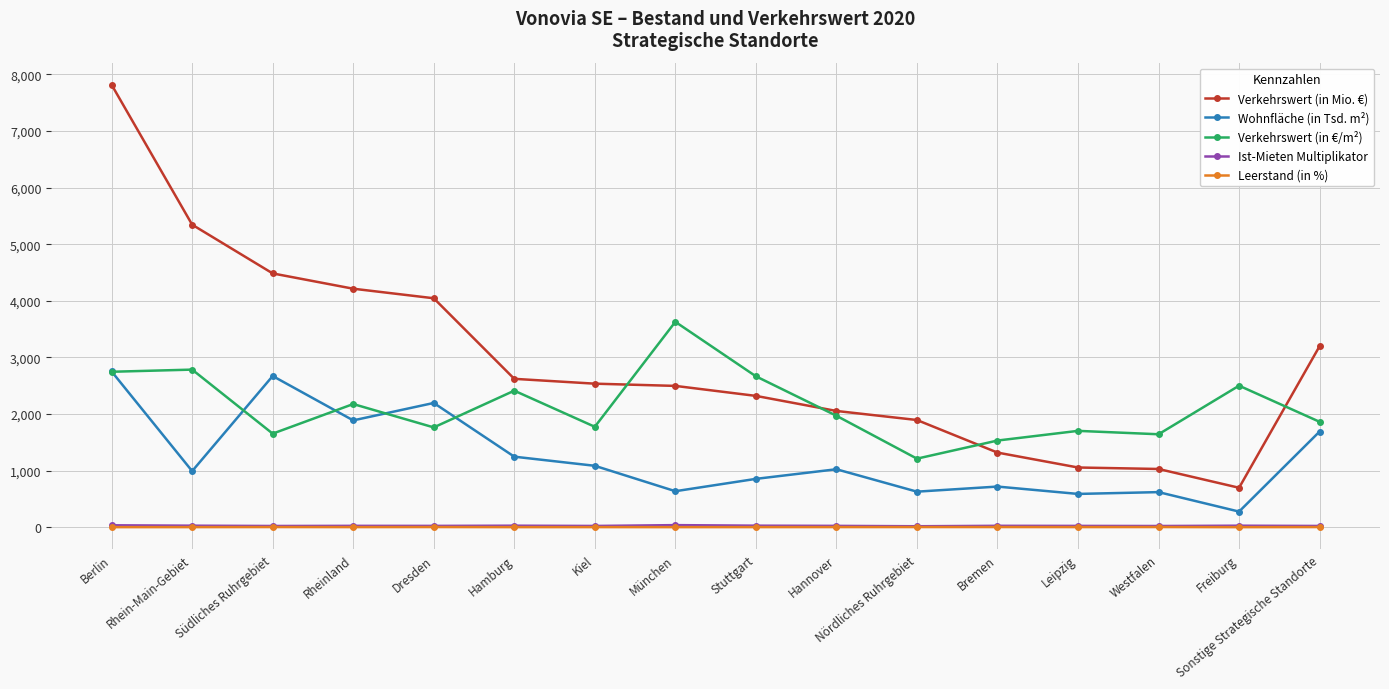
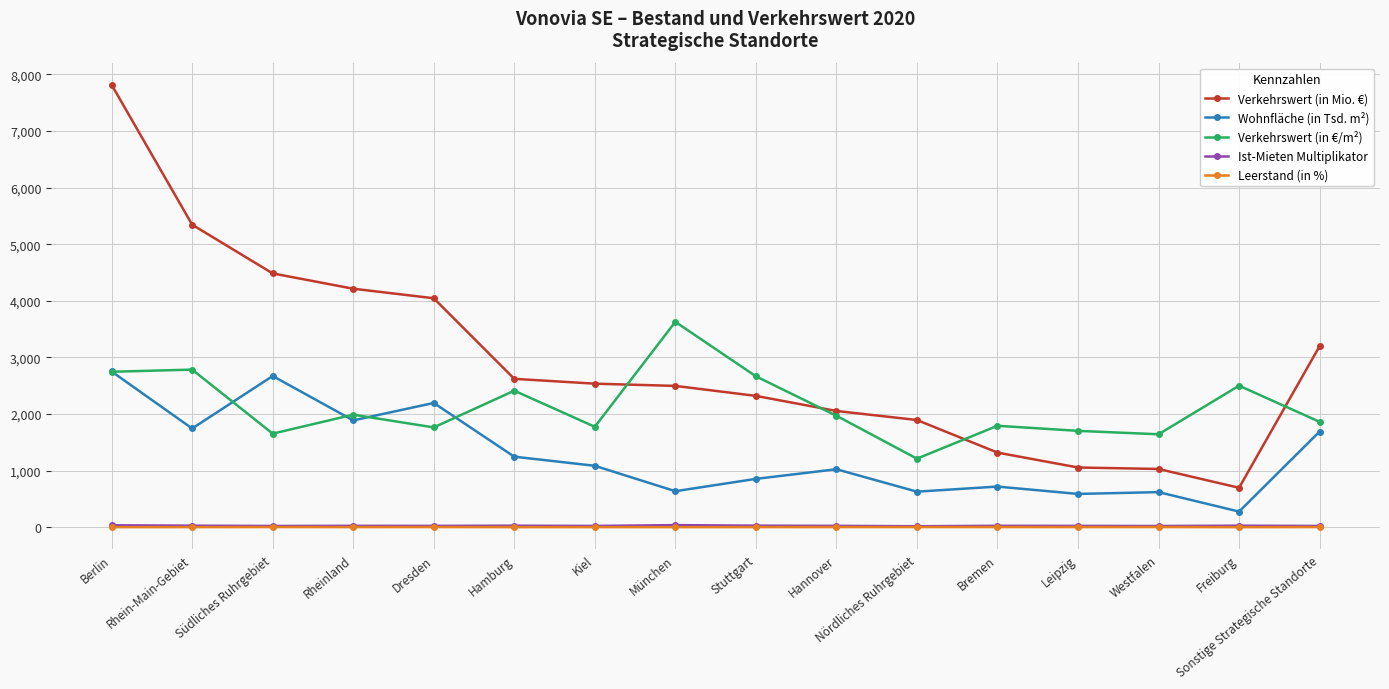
Wohnfläche (in Tsd. m²), Rhein-Main-Gebiet: 1,000 -> 1,700
Verkehrswert (in €/m²), Rheinland: 2,200 -> 2,000
Verkehrswert (in €/m²), Bremen: 1,500 -> 1,800
